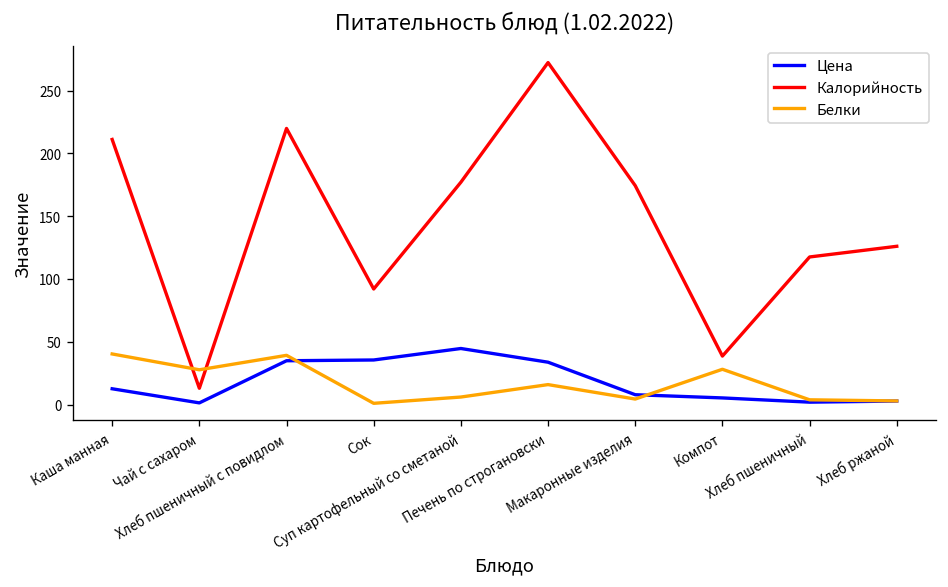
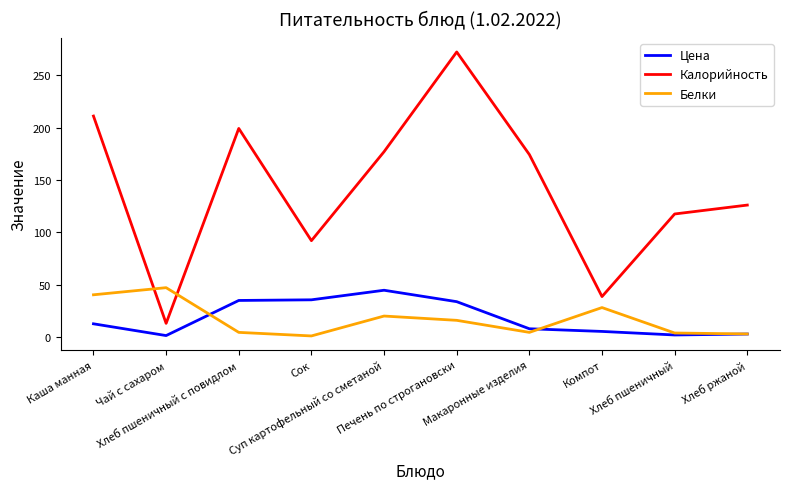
Белки, Чай с сахаром: 28 -> 47
Калорийность, Хлеб пшеничный с повидлом: 220 -> 199
Белки, Хлеб пшеничный с повидлом: 39 -> 4
Белки, Суп картофельный со сметаной: 6 -> 20
